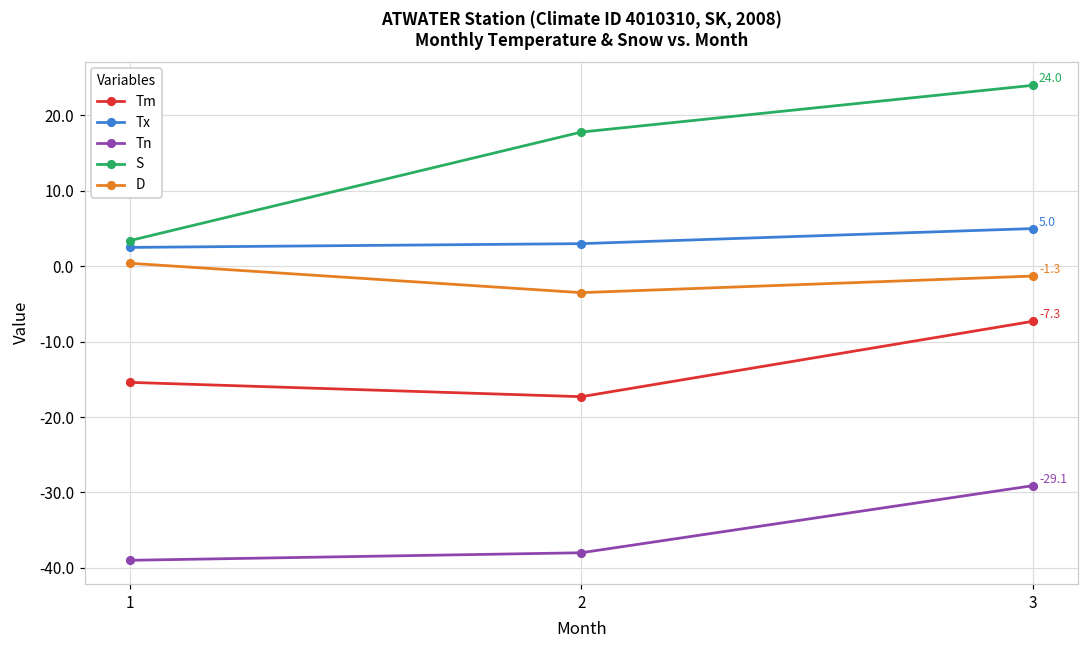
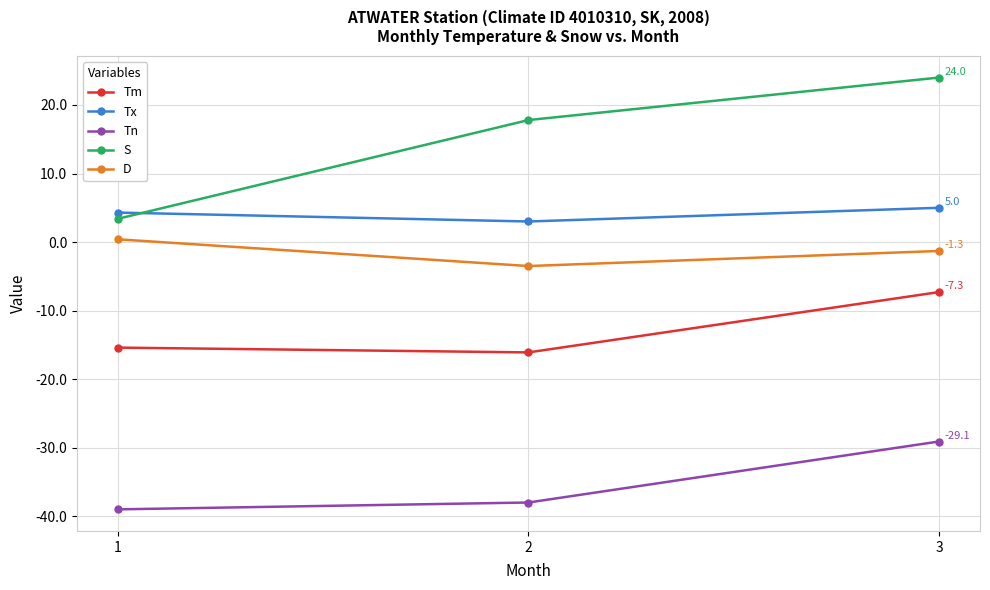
Tx, 1: 3 -> 4
Tm, 2: -17 -> -16
